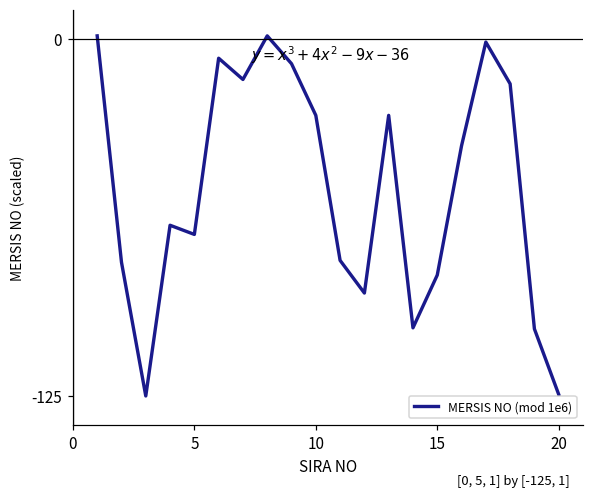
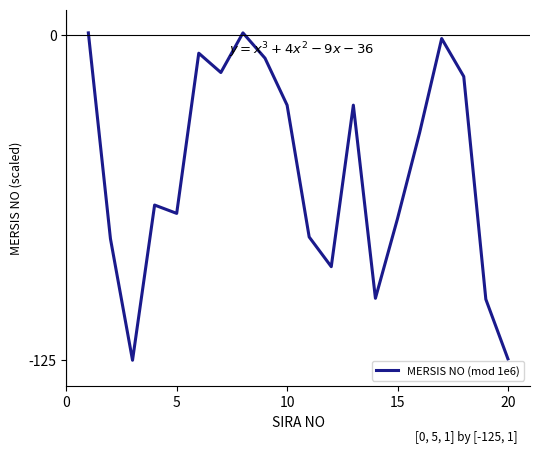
15: -83 -> -71
